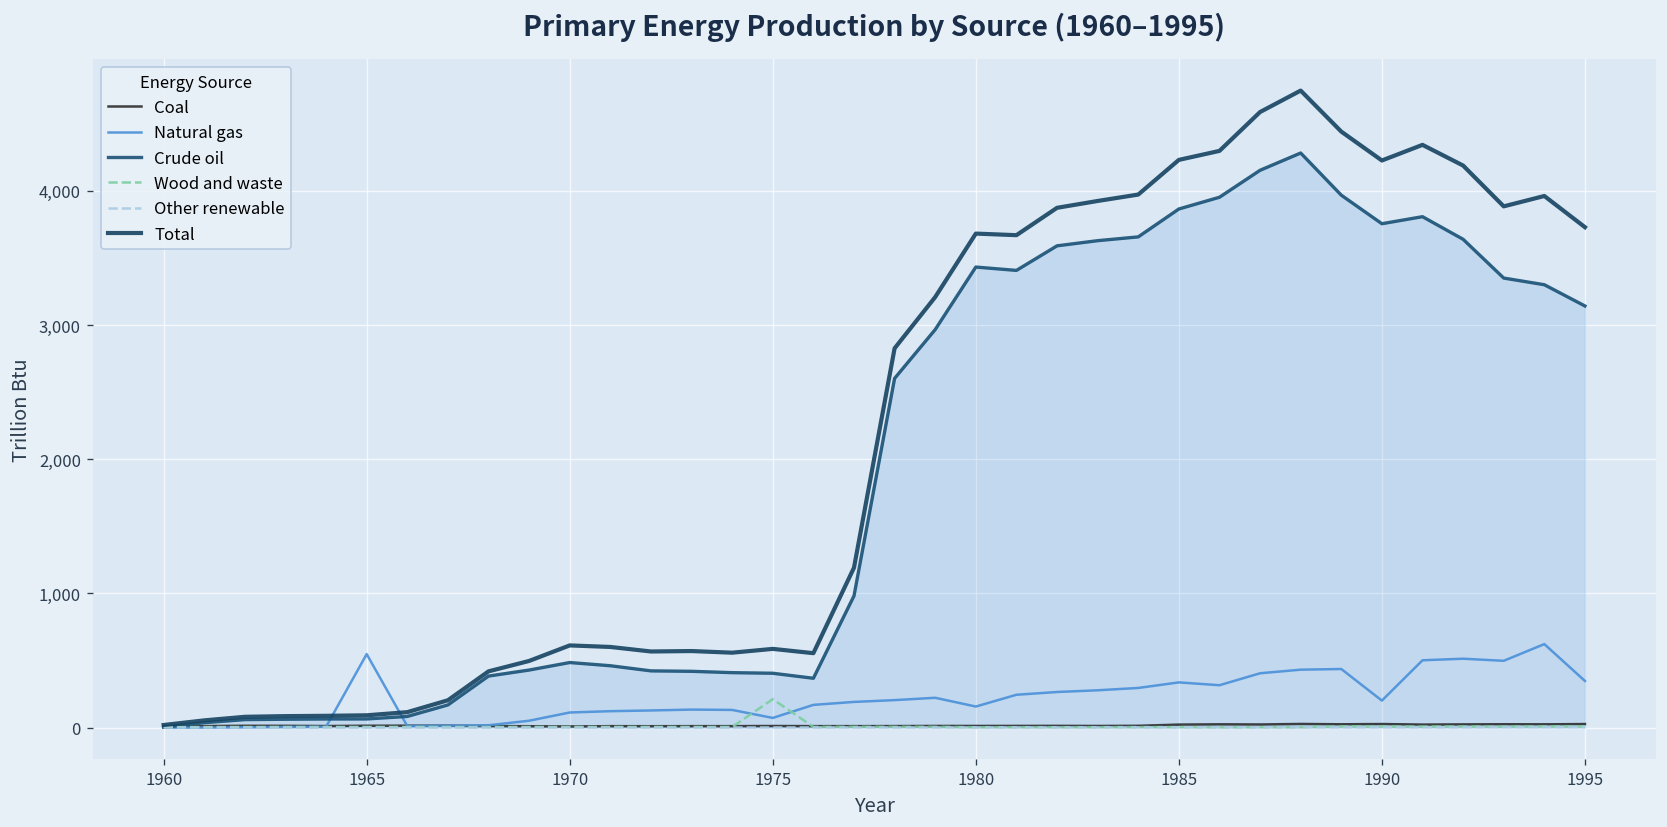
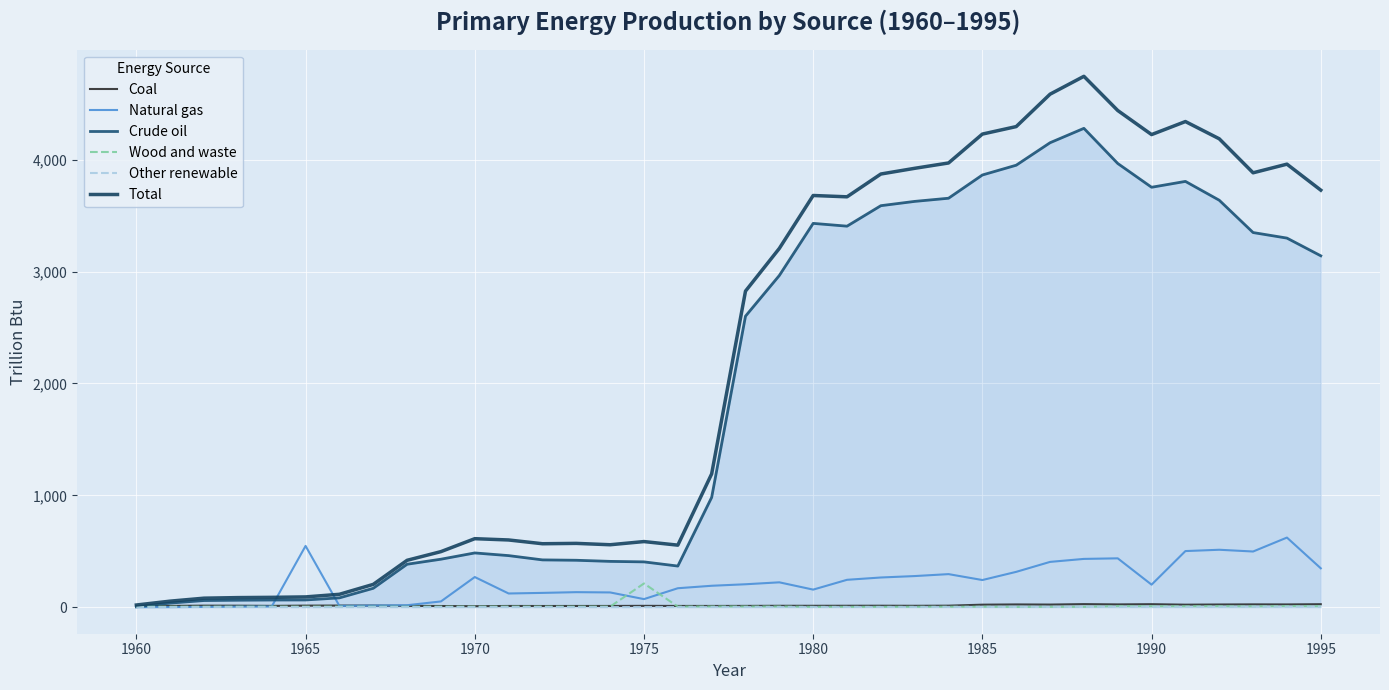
Natural gas, 1970: 110 -> 270
Natural gas, 1985: 340 -> 240
